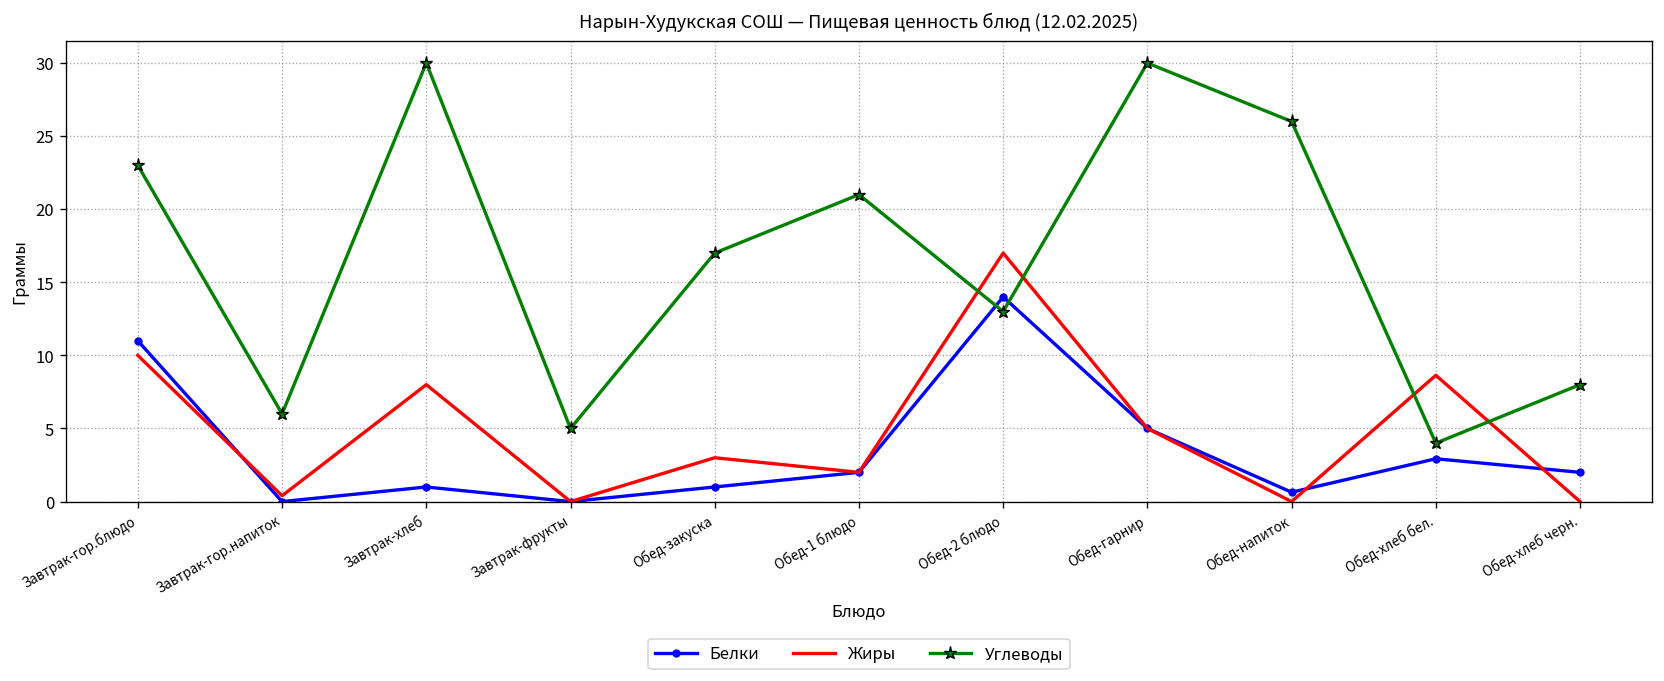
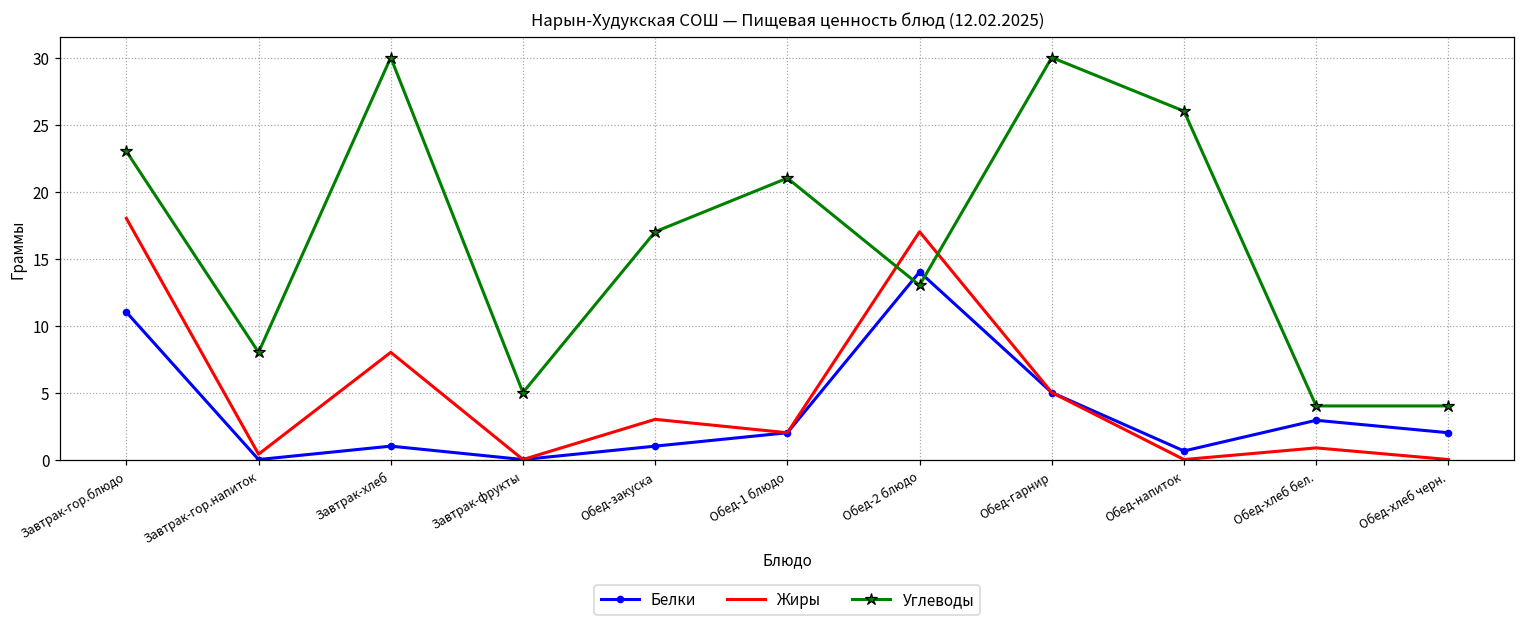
Жиры, Завтрак-гор.блюдо: 10 -> 18
Углеводы, Завтрак-гор.напиток: 6 -> 8
Жиры, Обед-хлеб бел.: 8.6 -> 0.9
Углеводы, Обед-хлеб черн.: 8 -> 4
